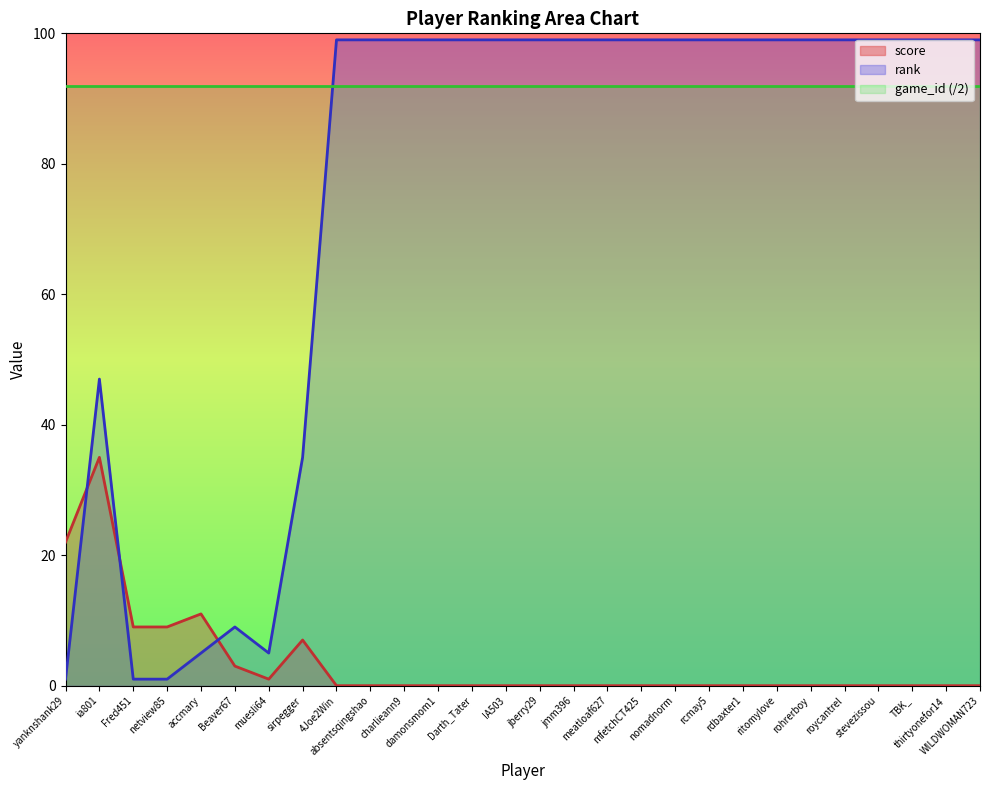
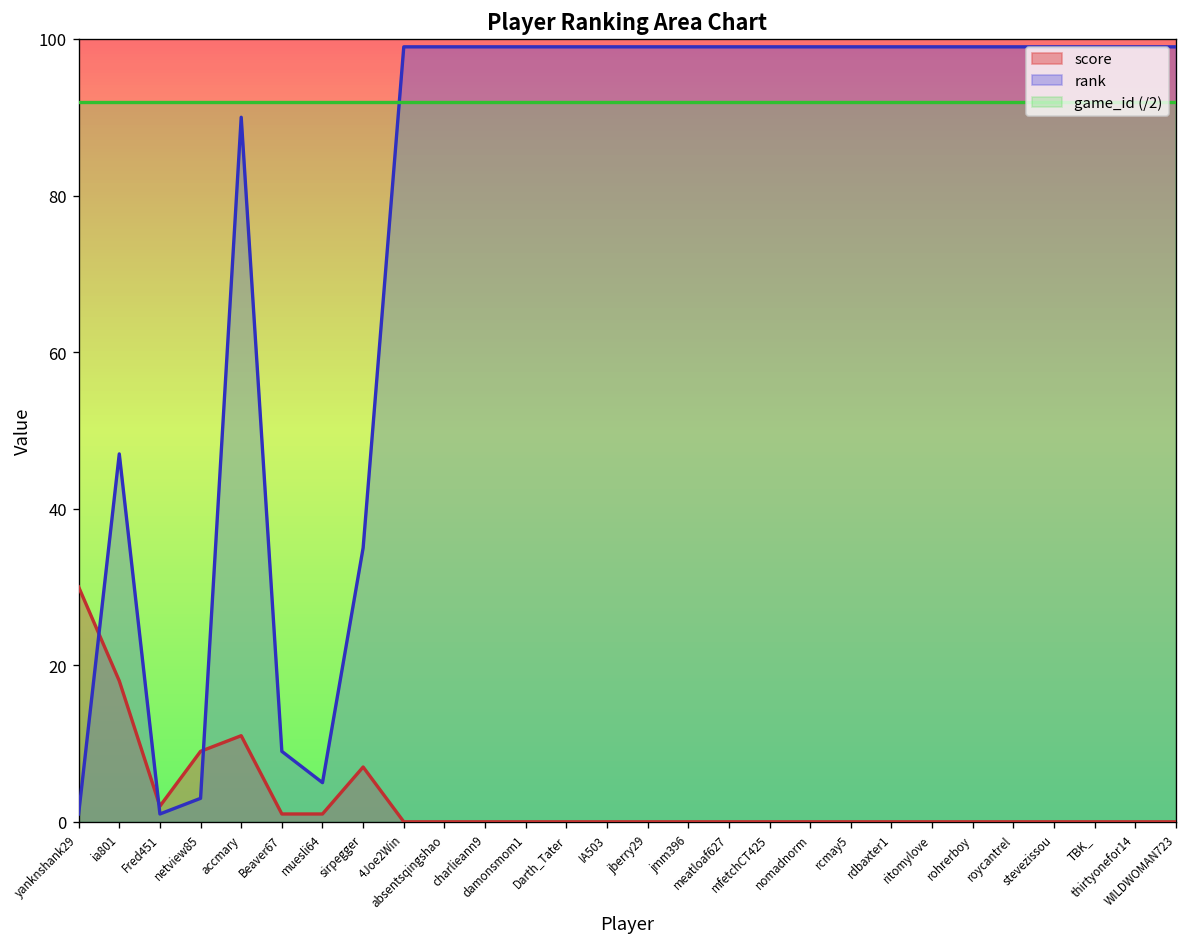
score, yanknshank29: 22 -> 30
score, ia801: 35 -> 18
score, Fred451: 9 -> 2
rank, netview85: 1 -> 3
rank, accmary: 5 -> 90
score, Beaver67: 3 -> 1
